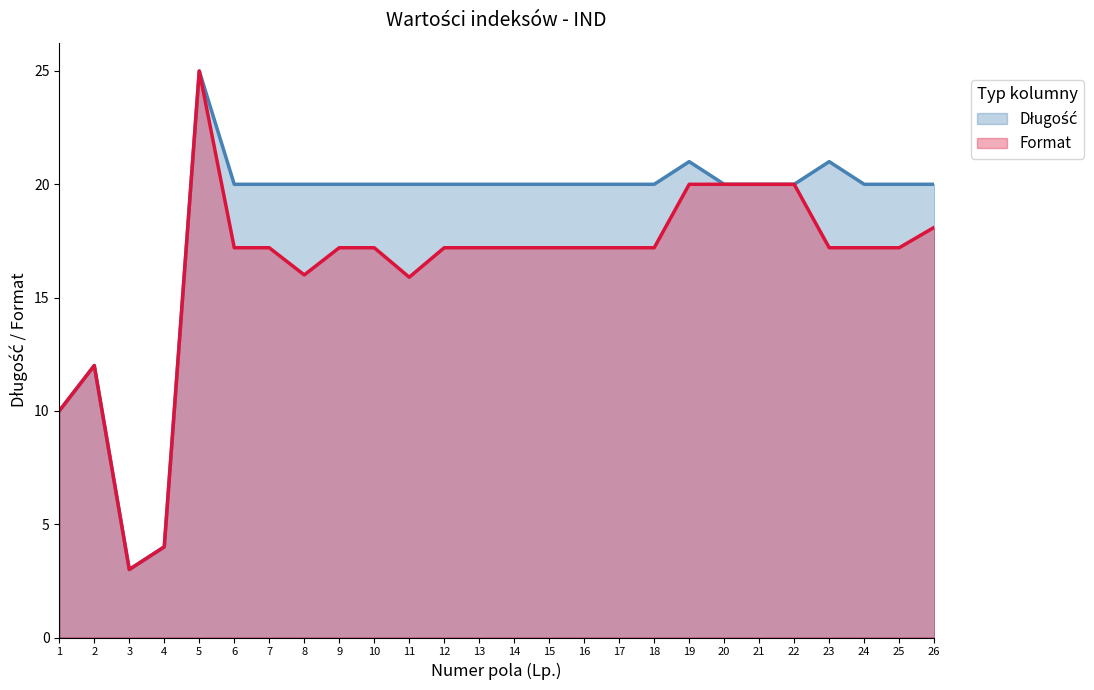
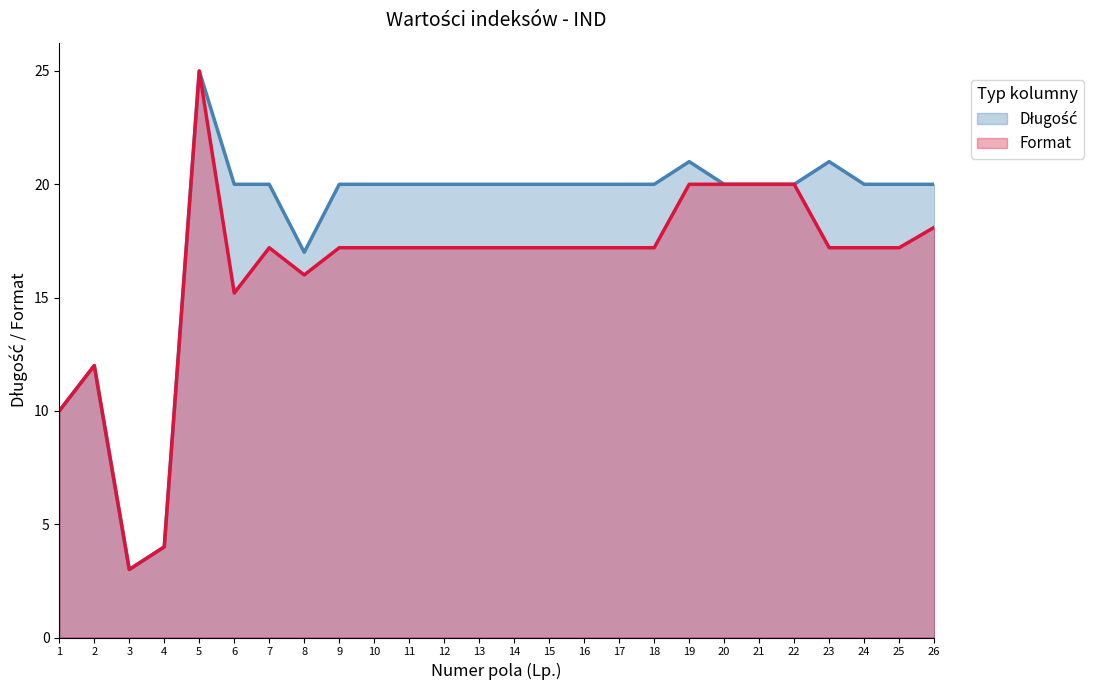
Format, 6: 17.2 -> 15.2
Długość, 8: 20 -> 17
Format, 11: 15.9 -> 17.2
